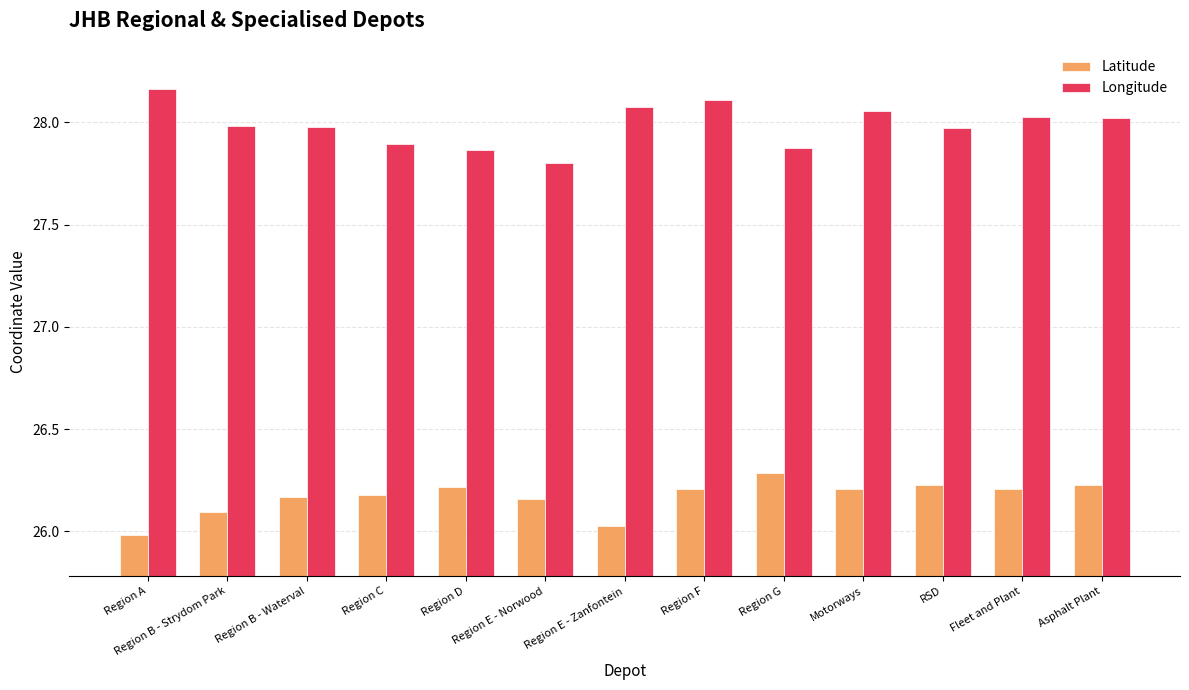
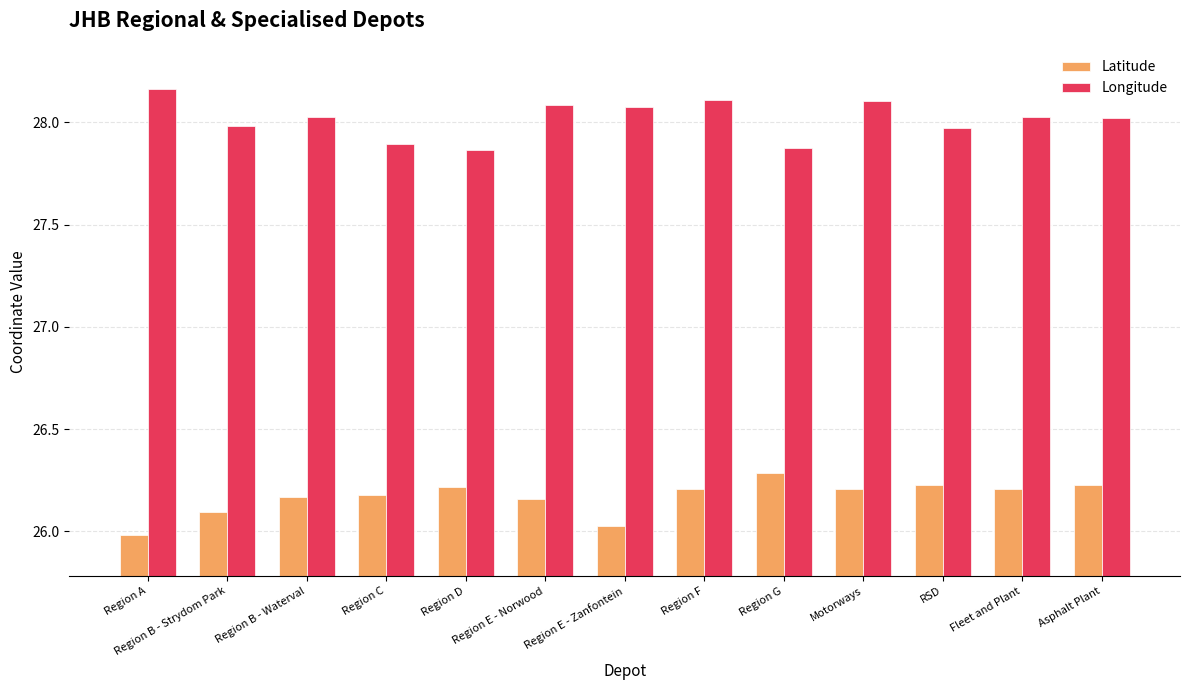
Longitude, Region B - Waterval: 27.98 -> 28.03
Longitude, Region E - Norwood: 27.80 -> 28.08
Longitude, Motorways: 28.06 -> 28.10
